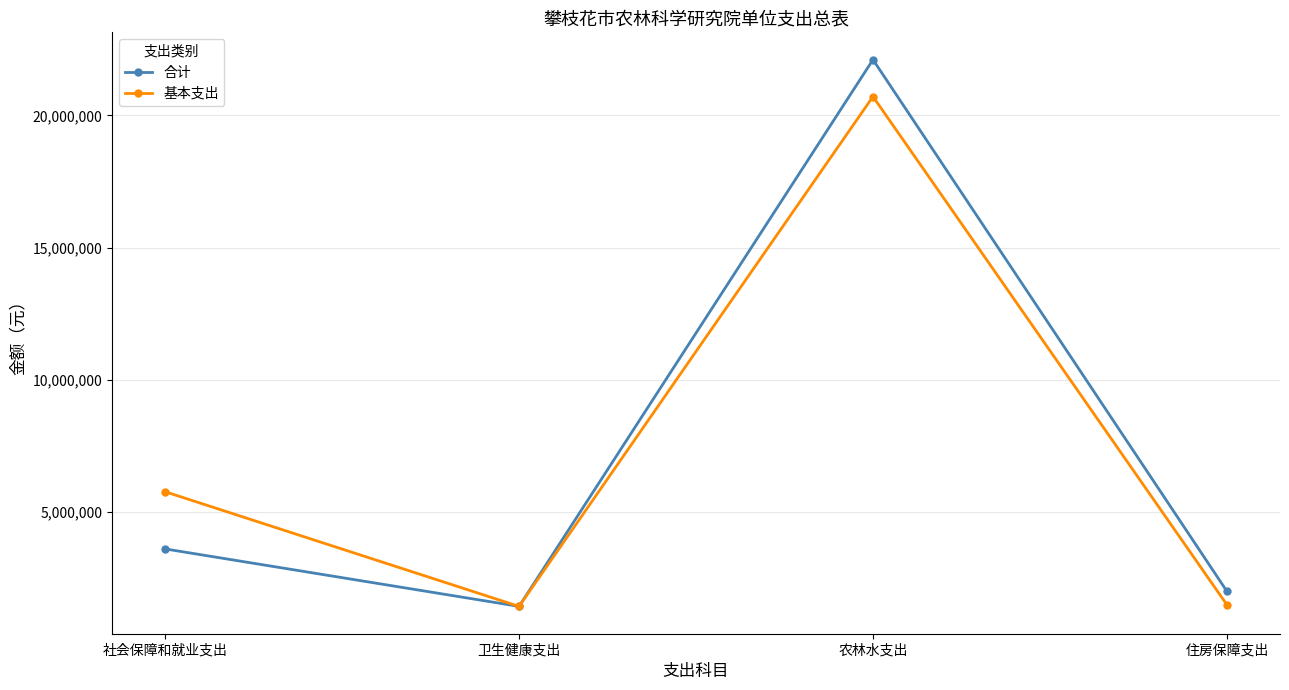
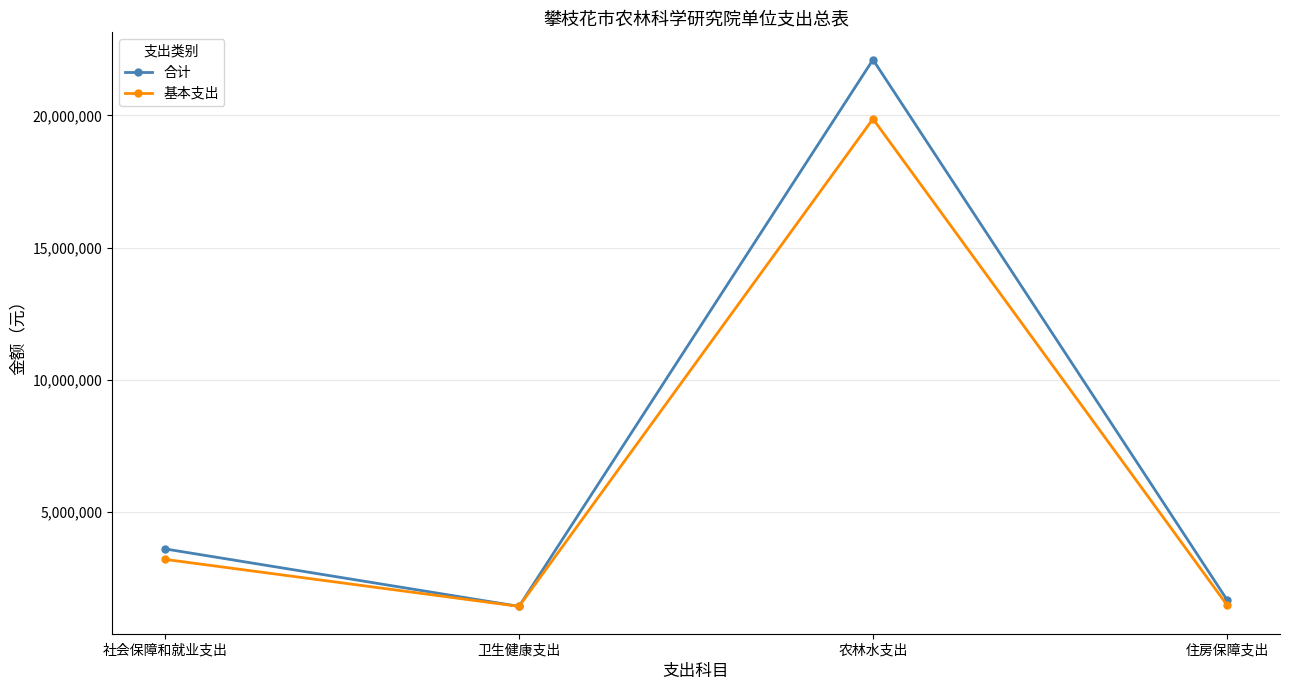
基本支出, 社会保障和就业支出: 5,800,000 -> 3,200,000
基本支出, 农林水支出: 20,700,000 -> 19,900,000
合计, 住房保障支出: 2,000,000 -> 1,700,000
